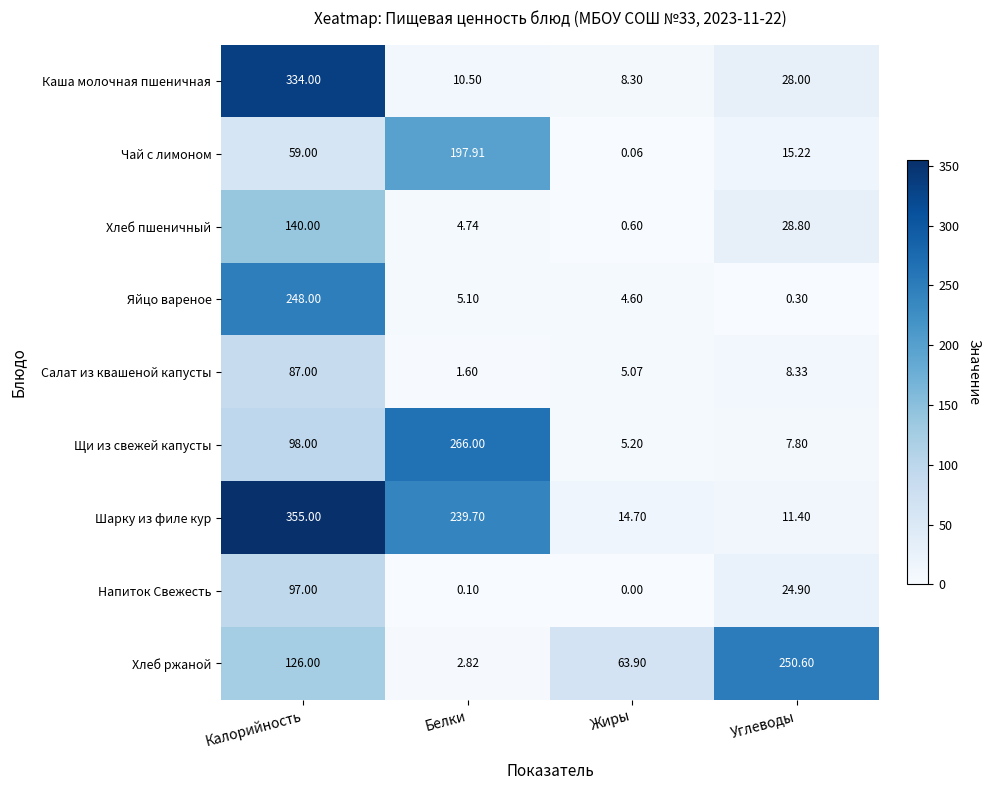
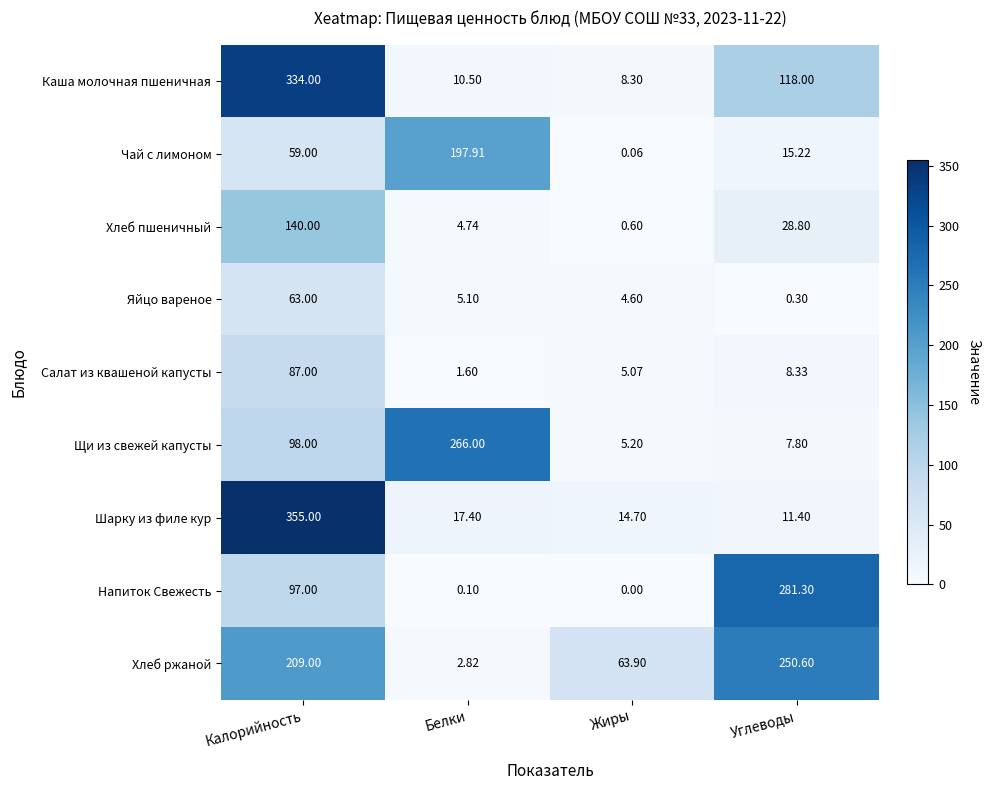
Каша молочная пшеничная, Углеводы: 28.00 -> 118.00
Яйцо вареное, Калорийность: 248.00 -> 63.00
Шарку из филе кур, Белки: 239.70 -> 17.40
Напиток Свежесть, Углеводы: 24.90 -> 281.30
Хлеб ржаной, Калорийность: 126.00 -> 209.00
